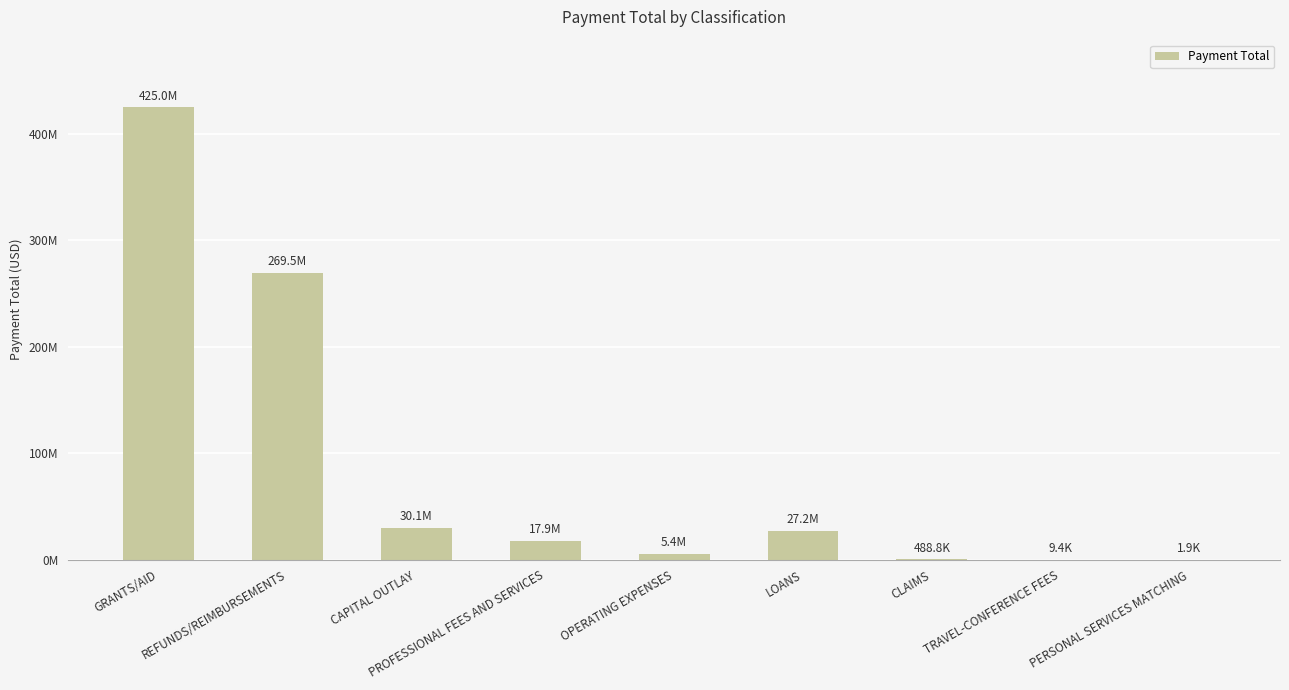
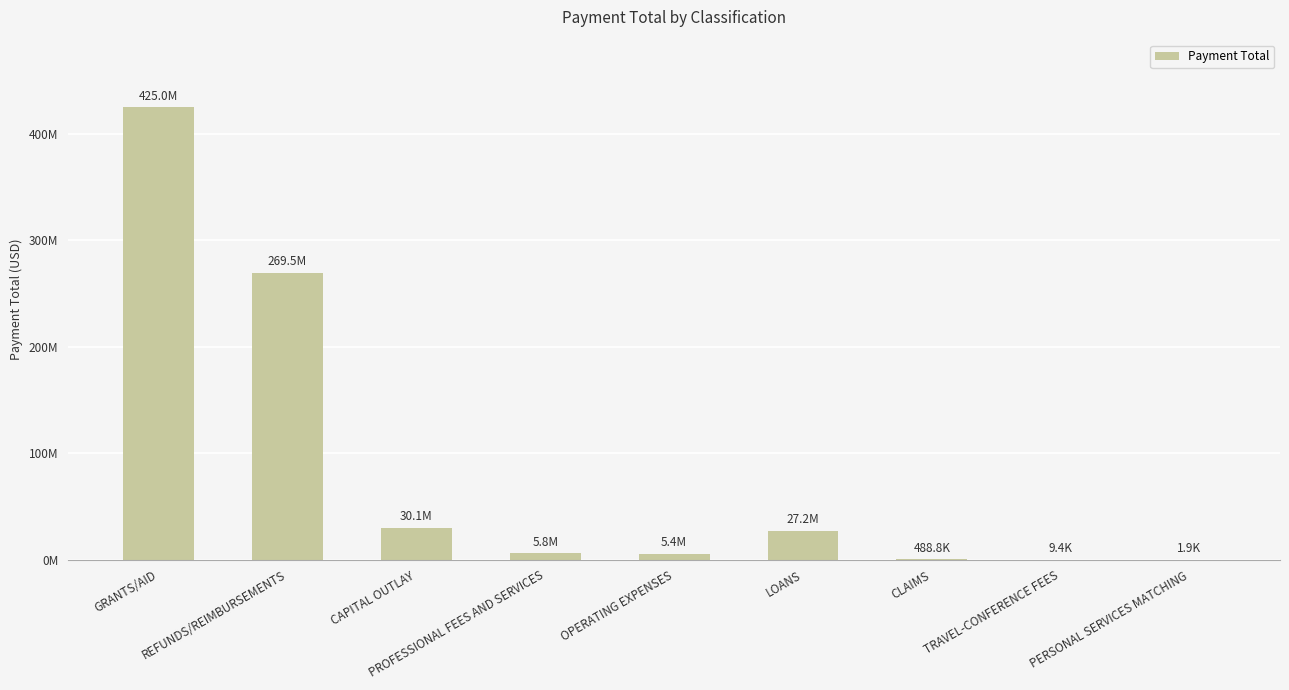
PROFESSIONAL FEES AND SERVICES: 17.9M -> 5.8M
